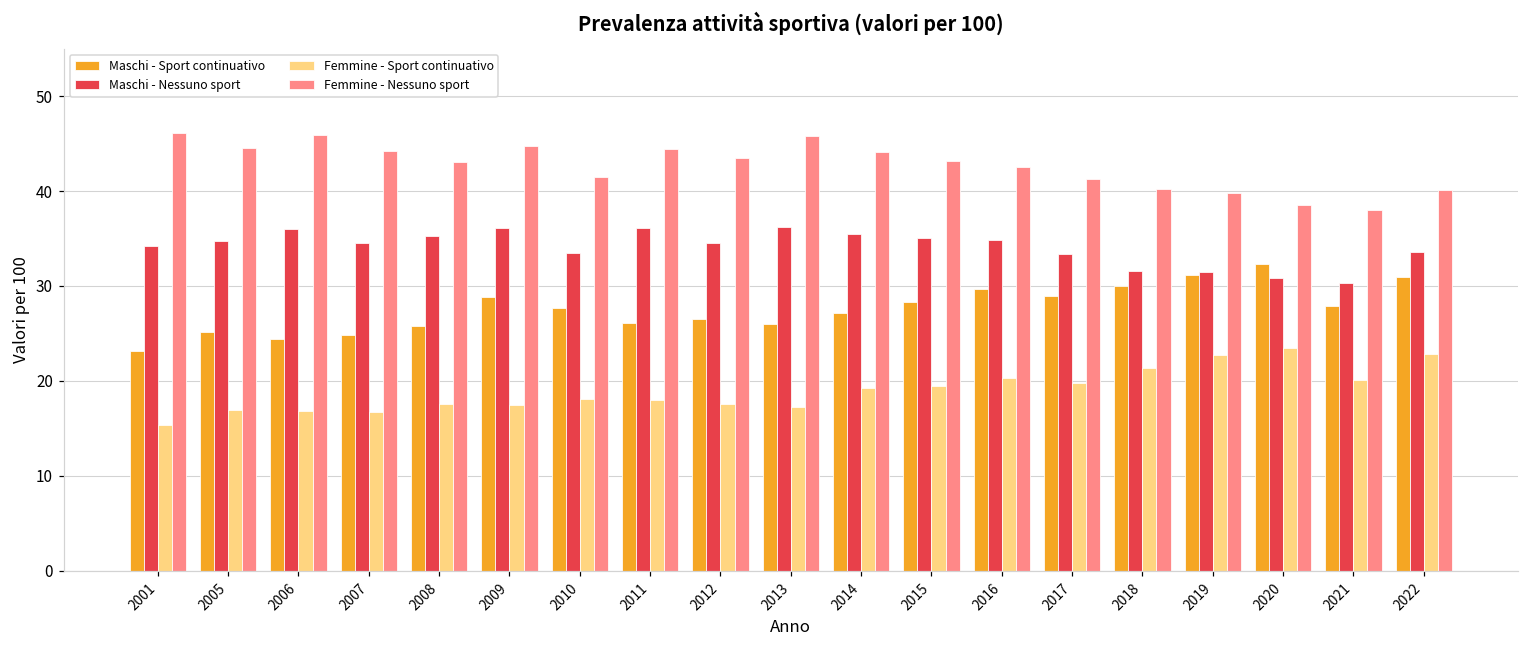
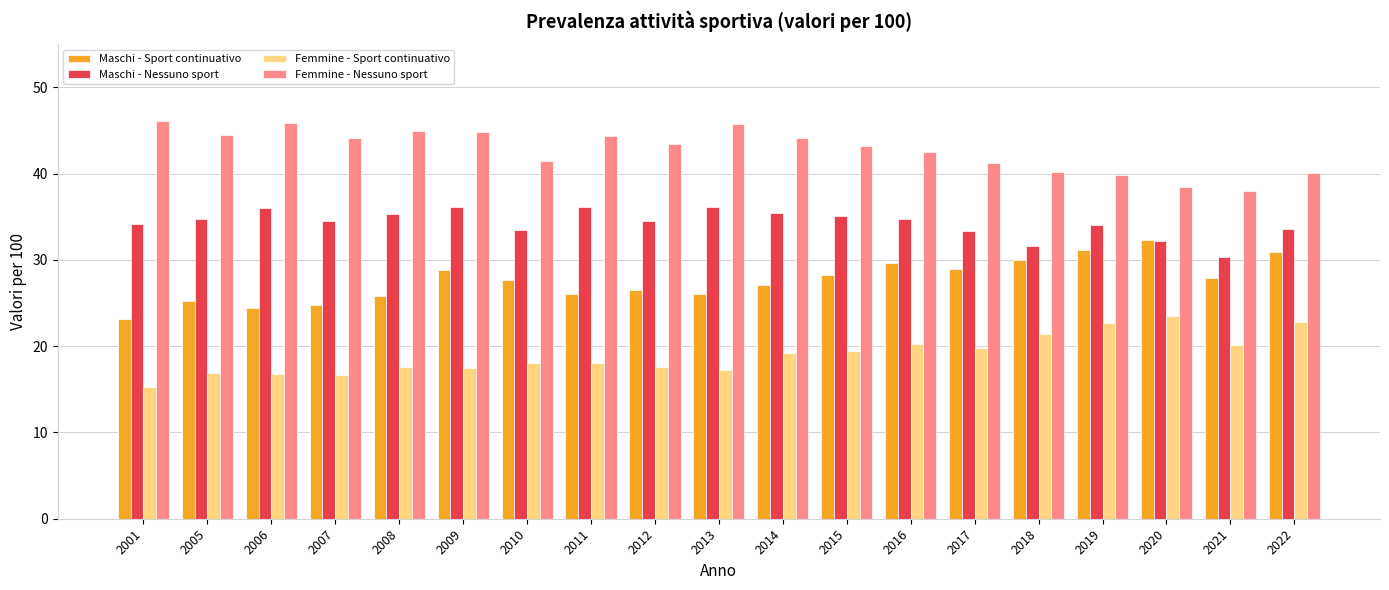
Femmine - Nessuno sport, 2008: 43 -> 45
Maschi - Nessuno sport, 2019: 32 -> 34
Maschi - Nessuno sport, 2020: 31 -> 32
